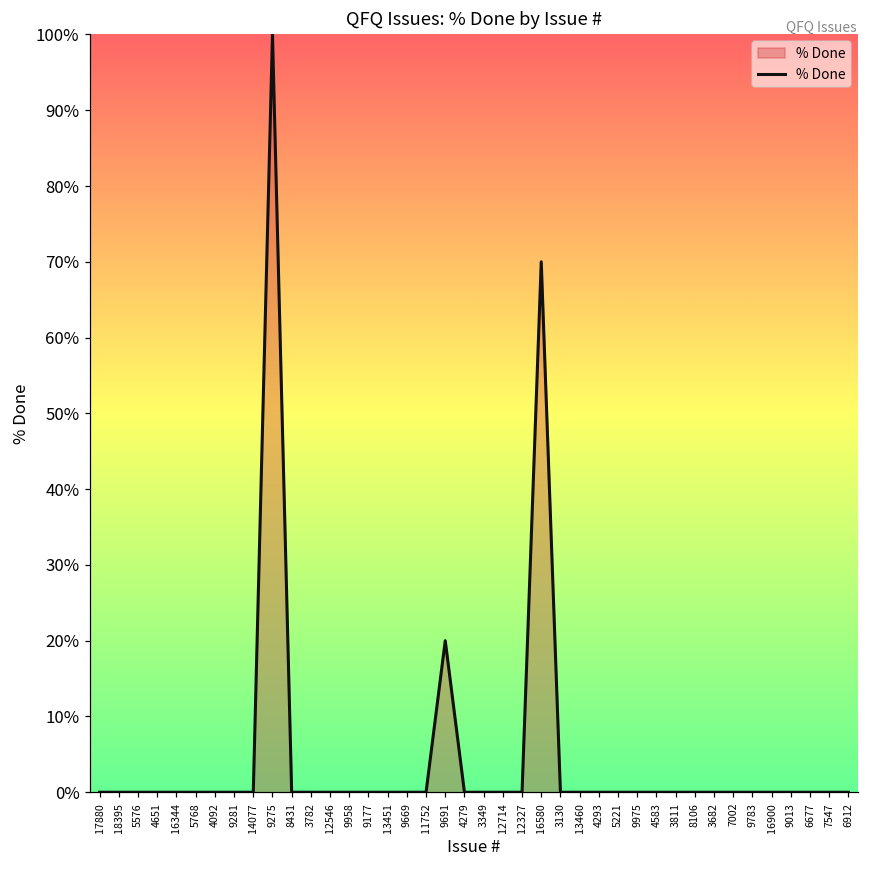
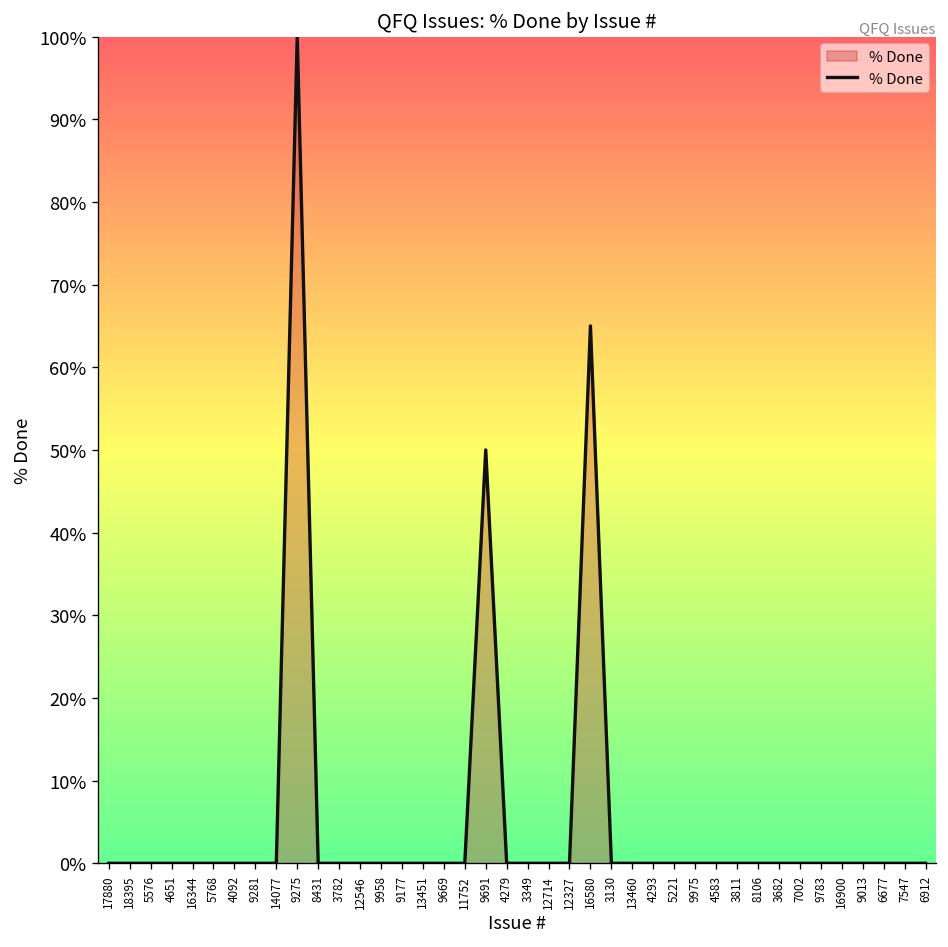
9691: 20% -> 50%
16580: 70% -> 65%
